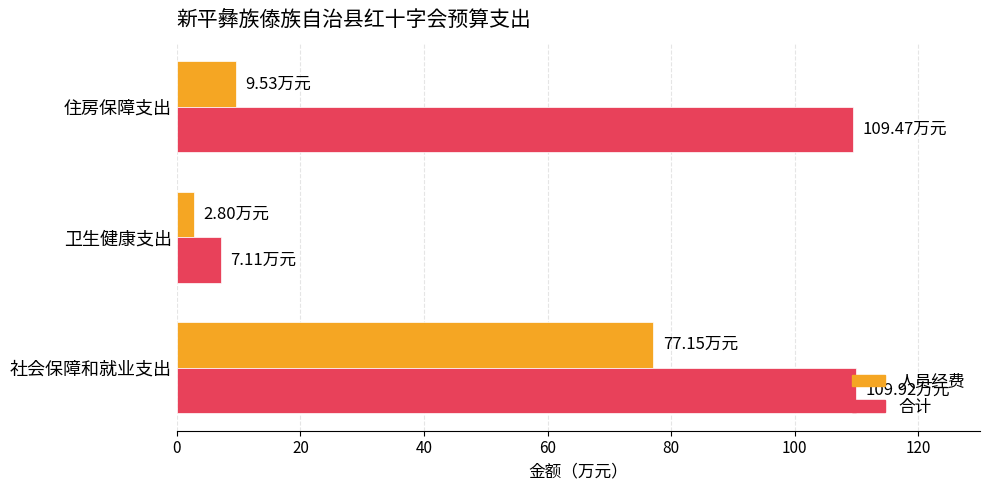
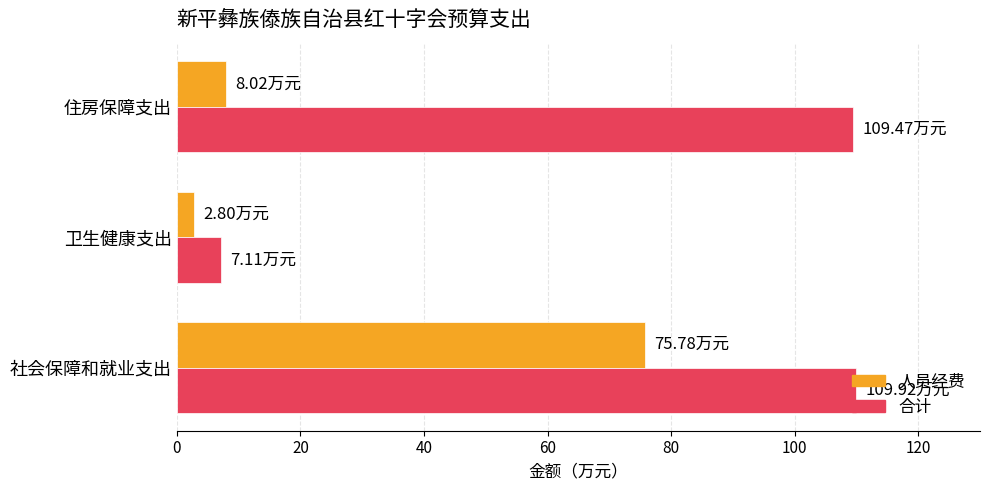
人员经费, 住房保障支出: 9.53 -> 8.02
人员经费, 社会保障和就业支出: 77.15 -> 75.78
